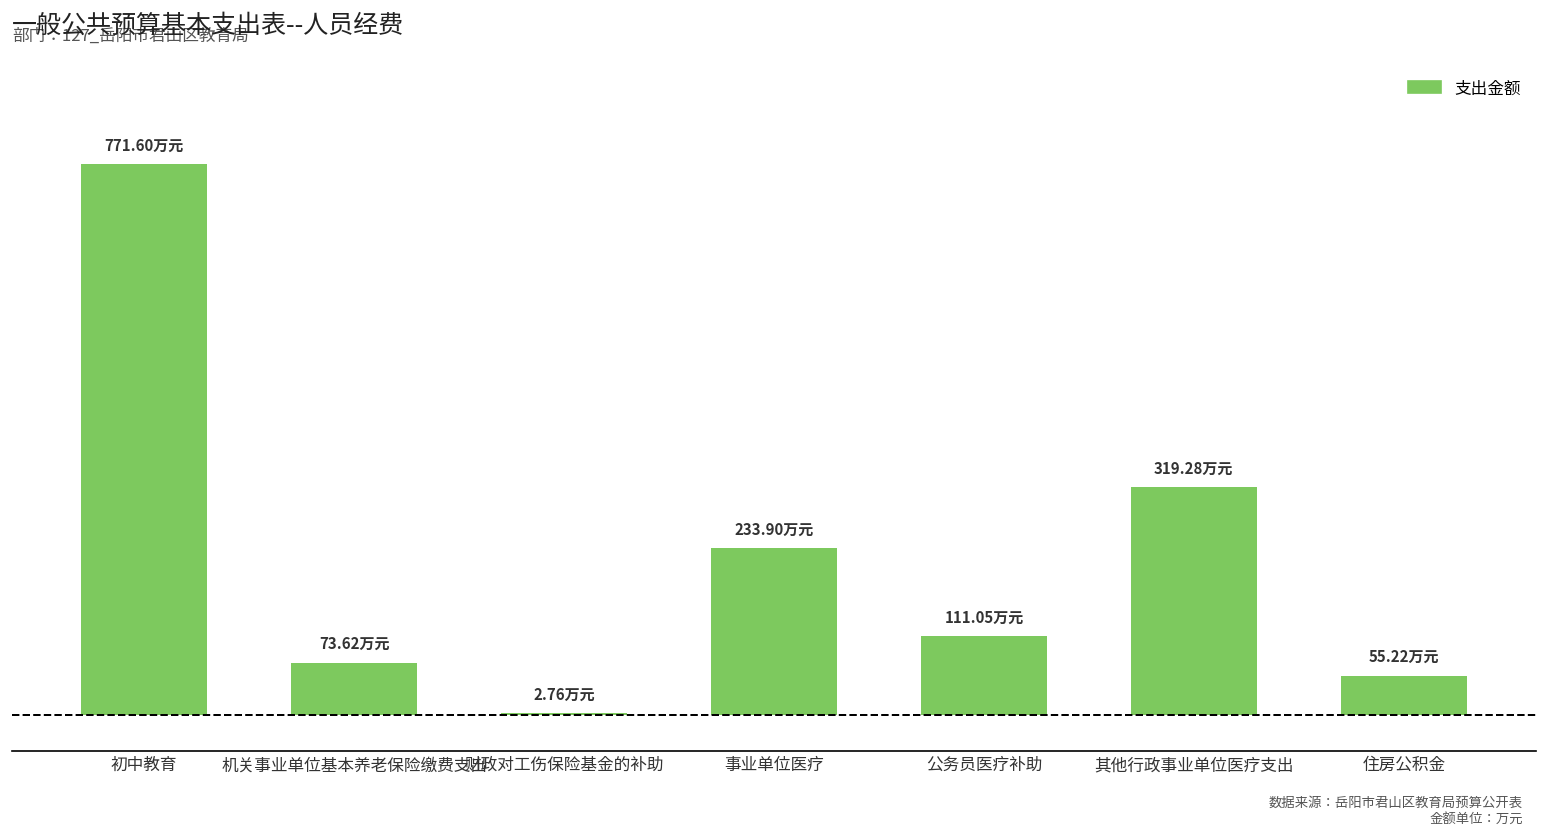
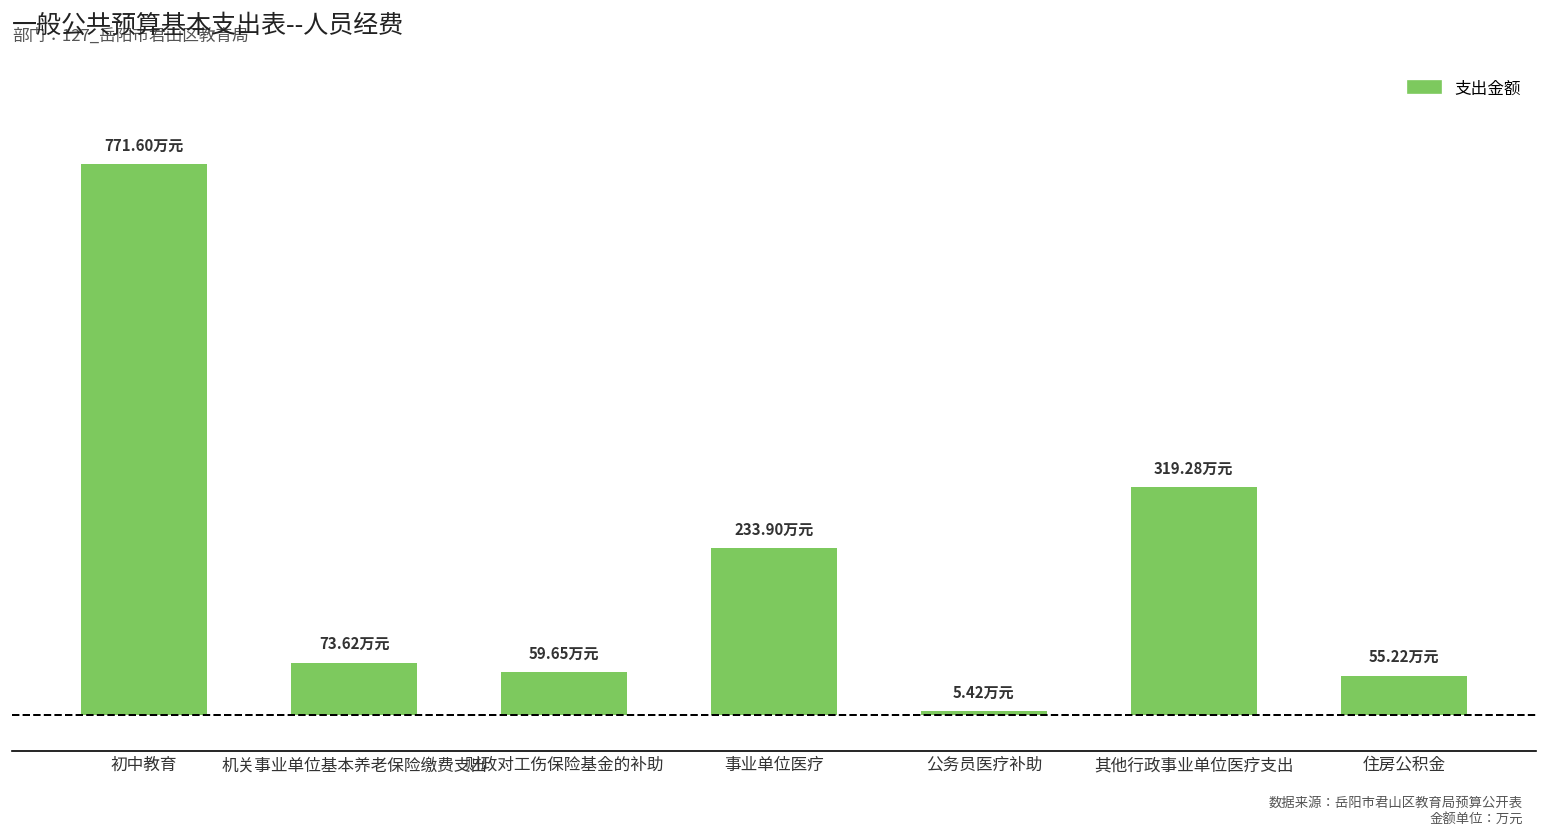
财政对工伤保险基金的补助: 2.76 -> 59.65
公务员医疗补助: 111.05 -> 5.42
